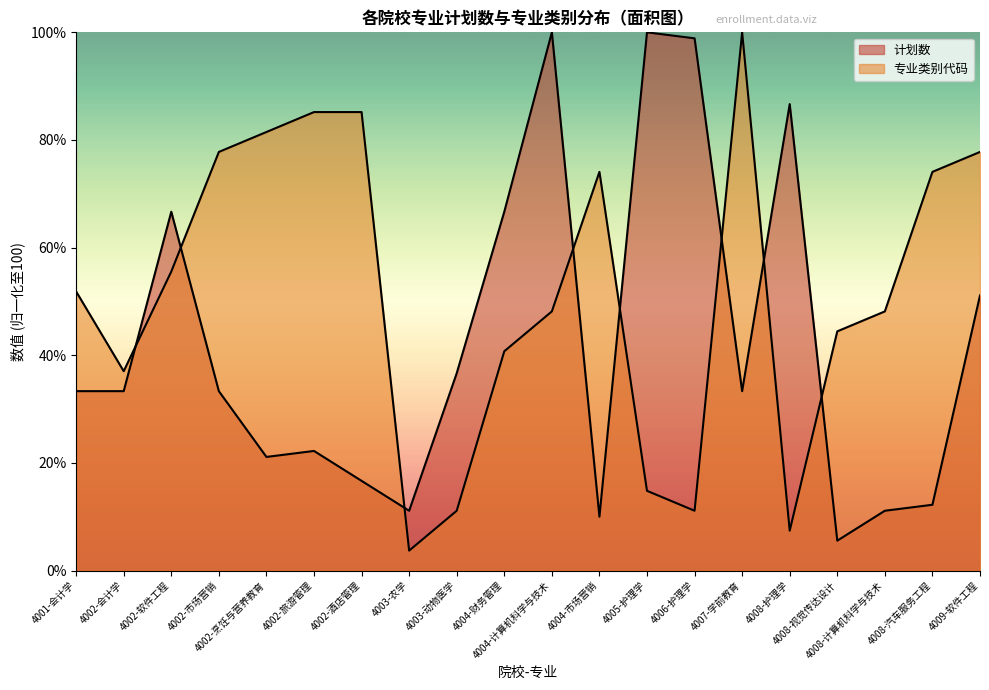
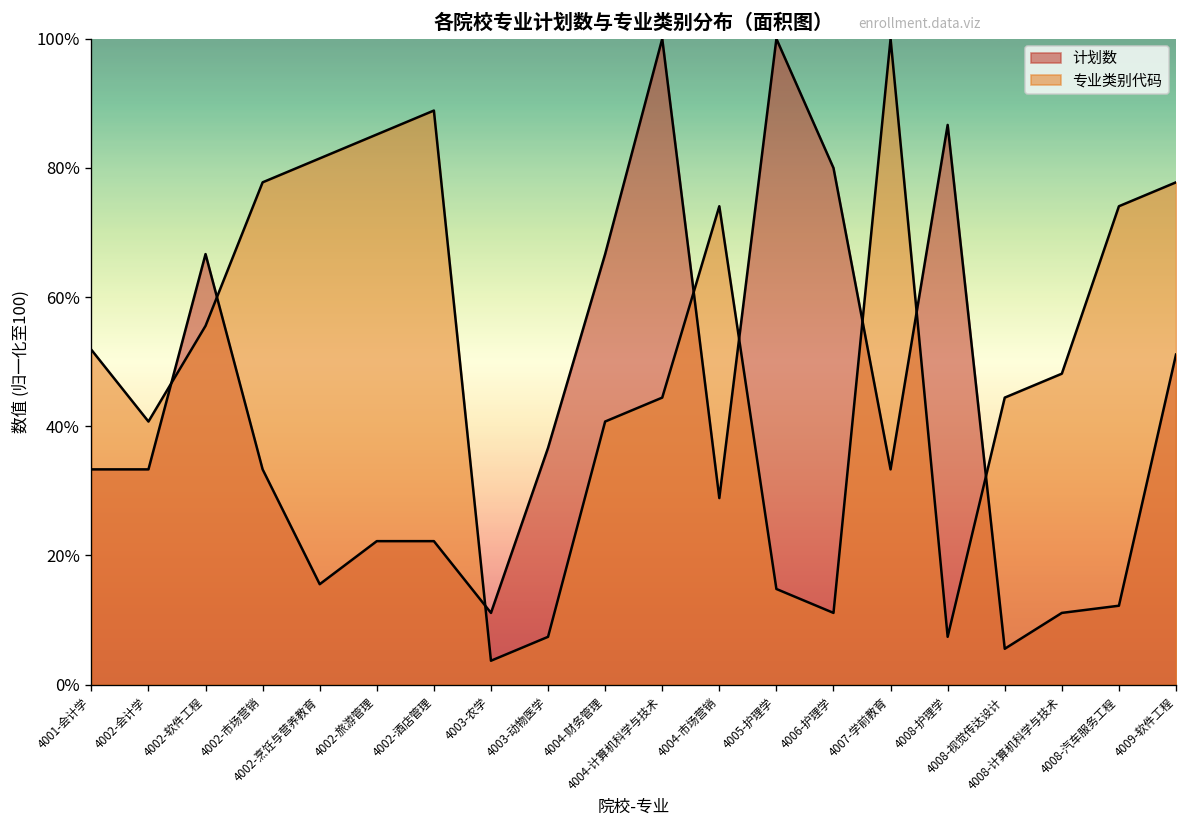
专业类别代码, 4002-会计学: 37% -> 41%
计划数, 4002-烹饪与营养教育: 21% -> 16%
计划数, 4002-酒店管理: 17% -> 22%
专业类别代码, 4002-酒店管理: 85% -> 89%
专业类别代码, 4003-动物医学: 11% -> 7%
专业类别代码, 4004-计算机科学与技术: 48% -> 44%
计划数, 4004-市场营销: 10% -> 29%
计划数, 4006-护理学: 99% -> 80%
